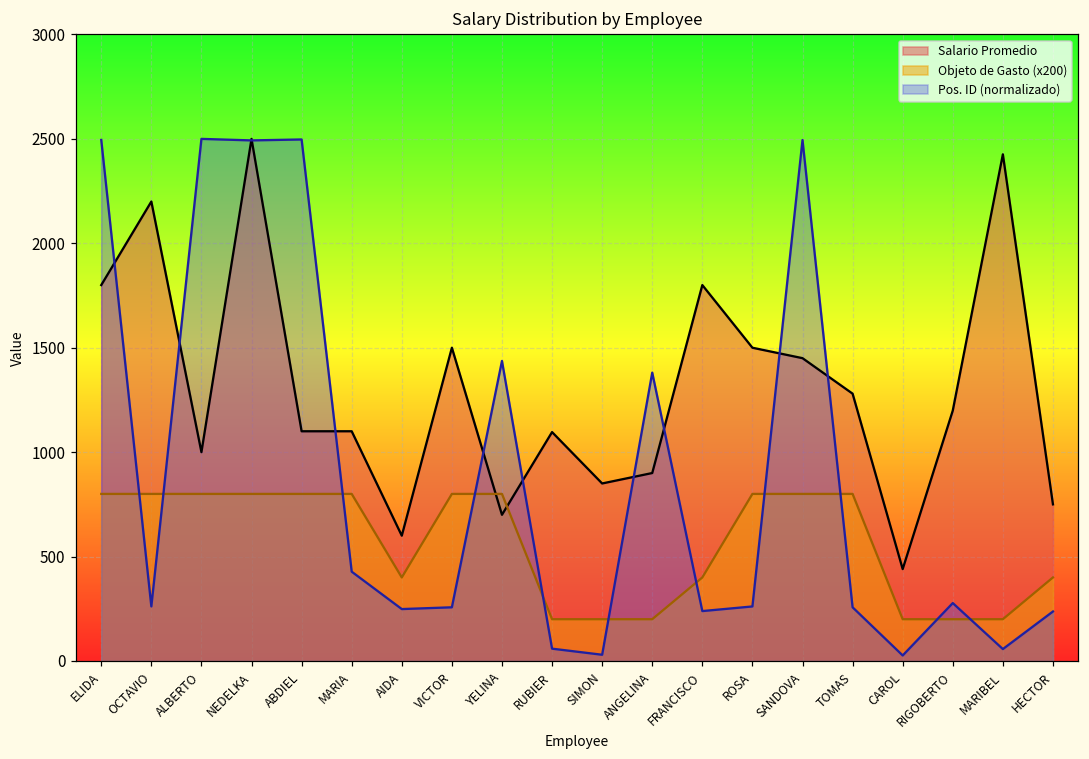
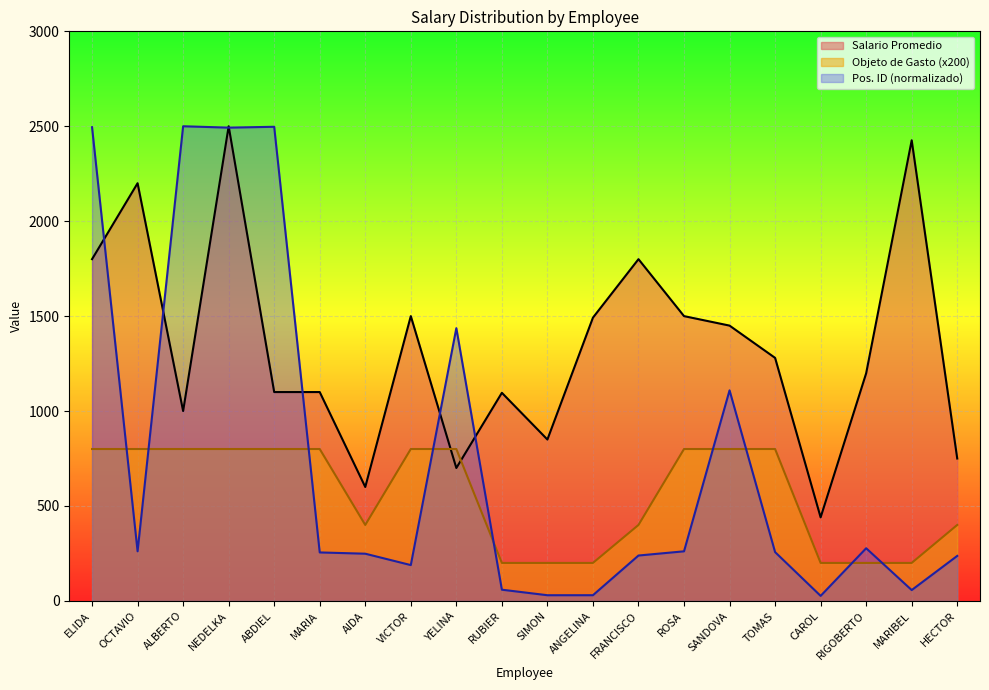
Pos. ID (normalizado), MARIA: 430 -> 260
Pos. ID (normalizado), VICTOR: 260 -> 190
Salario Promedio, ANGELINA: 900 -> 1490
Pos. ID (normalizado), ANGELINA: 1380 -> 30
Pos. ID (normalizado), SANDOVA: 2490 -> 1110
